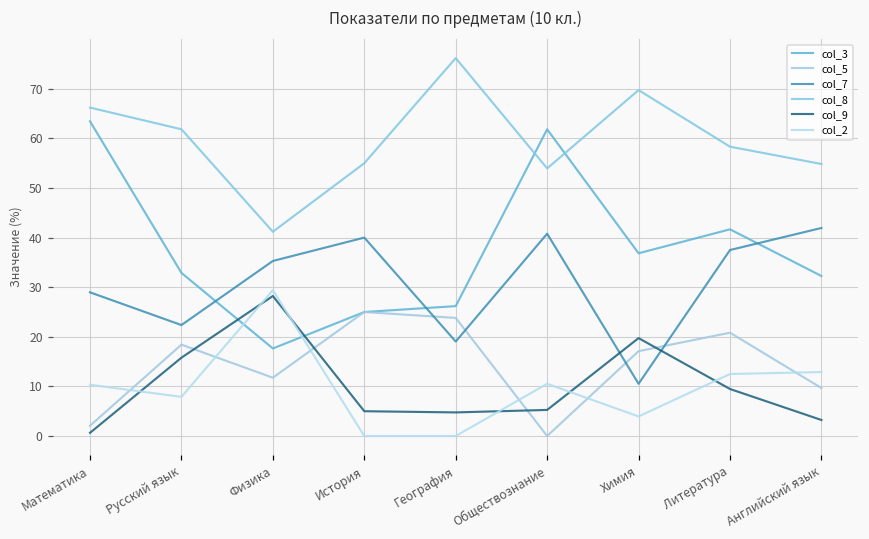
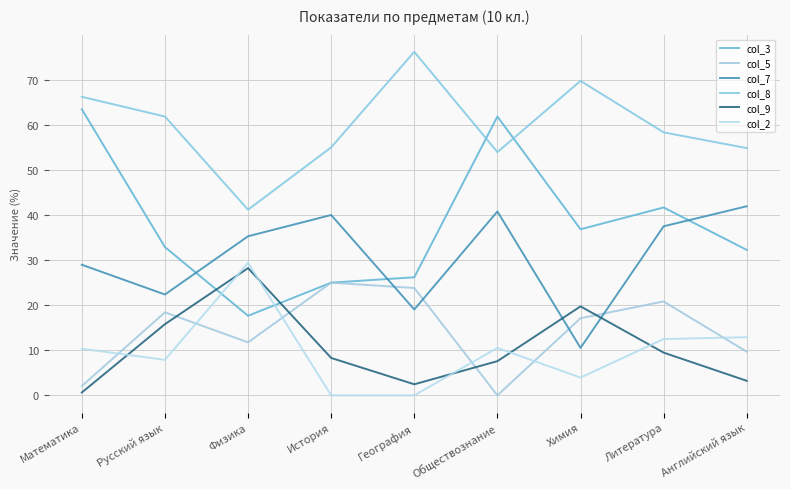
col_9, История: 5 -> 8
col_9, География: 5 -> 2
col_9, Обществознание: 5 -> 8
